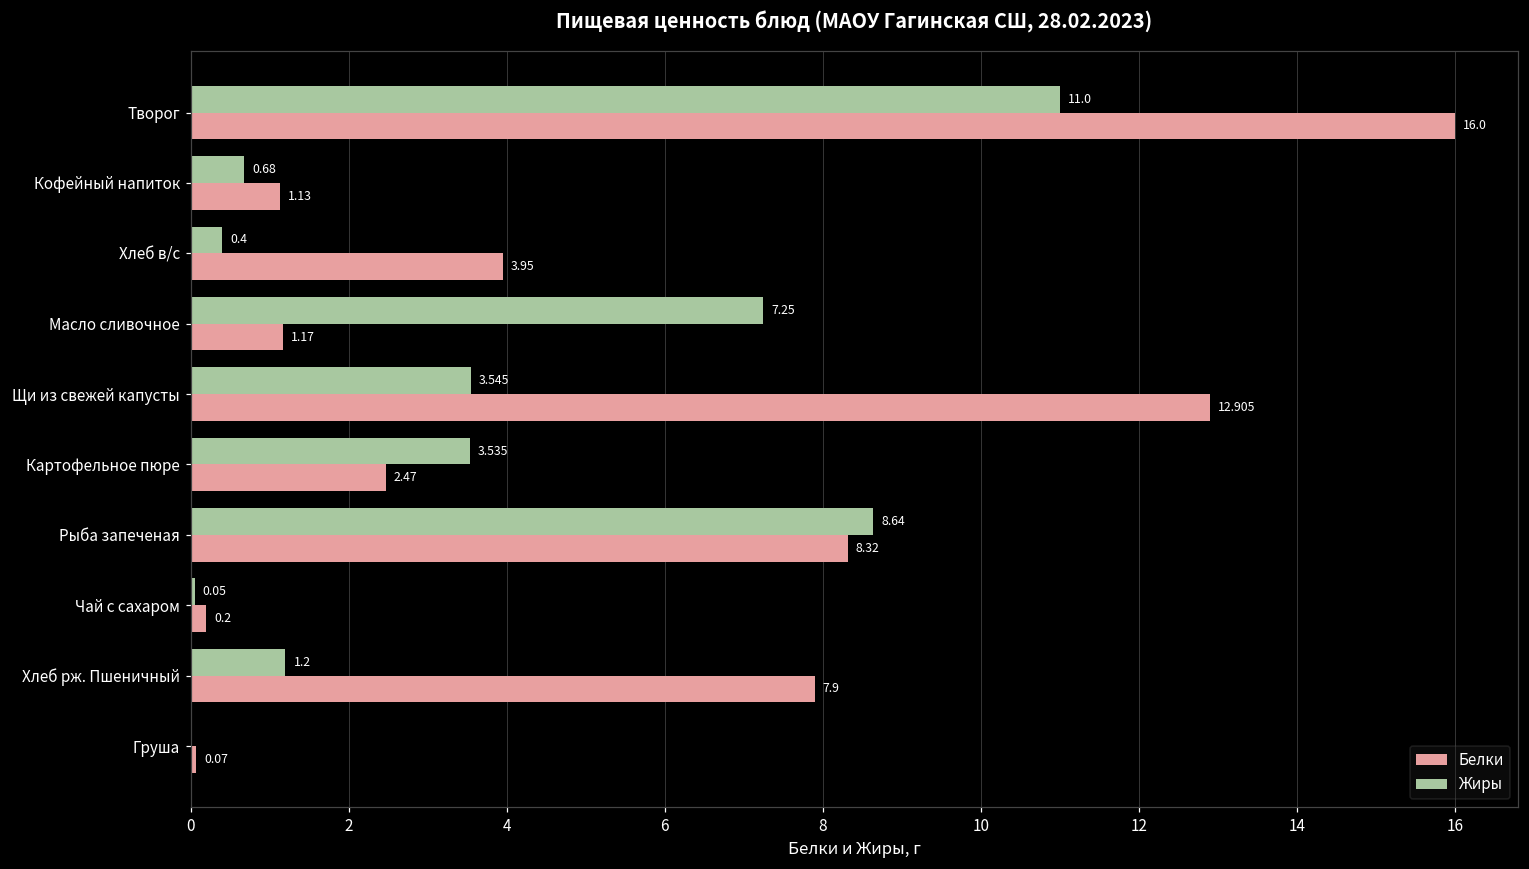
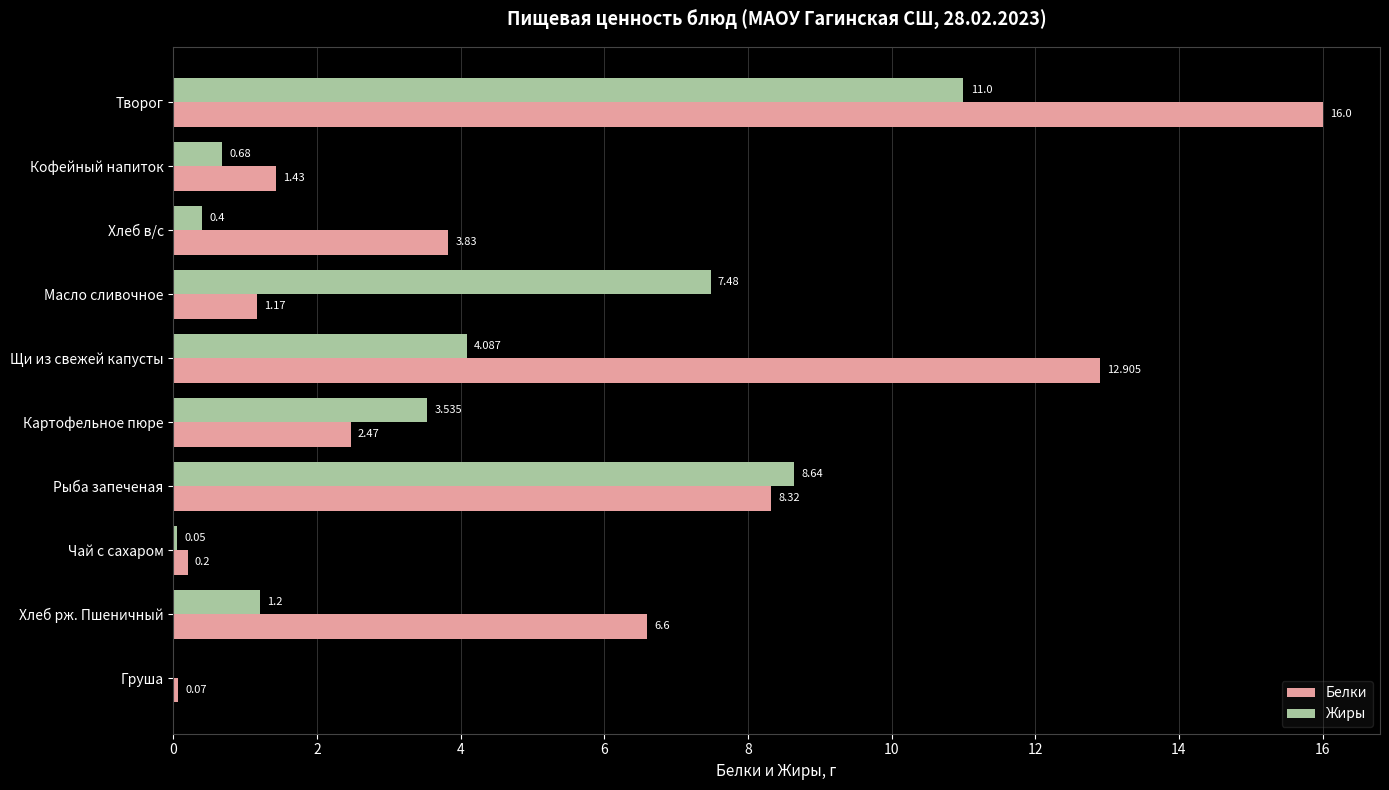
Белки, Кофейный напиток: 1.13 -> 1.43
Белки, Хлеб в/с: 3.95 -> 3.83
Жиры, Масло сливочное: 7.25 -> 7.48
Жиры, Щи из свежей капусты: 3.545 -> 4.087
Белки, Хлеб рж. Пшеничный: 7.9 -> 6.6
